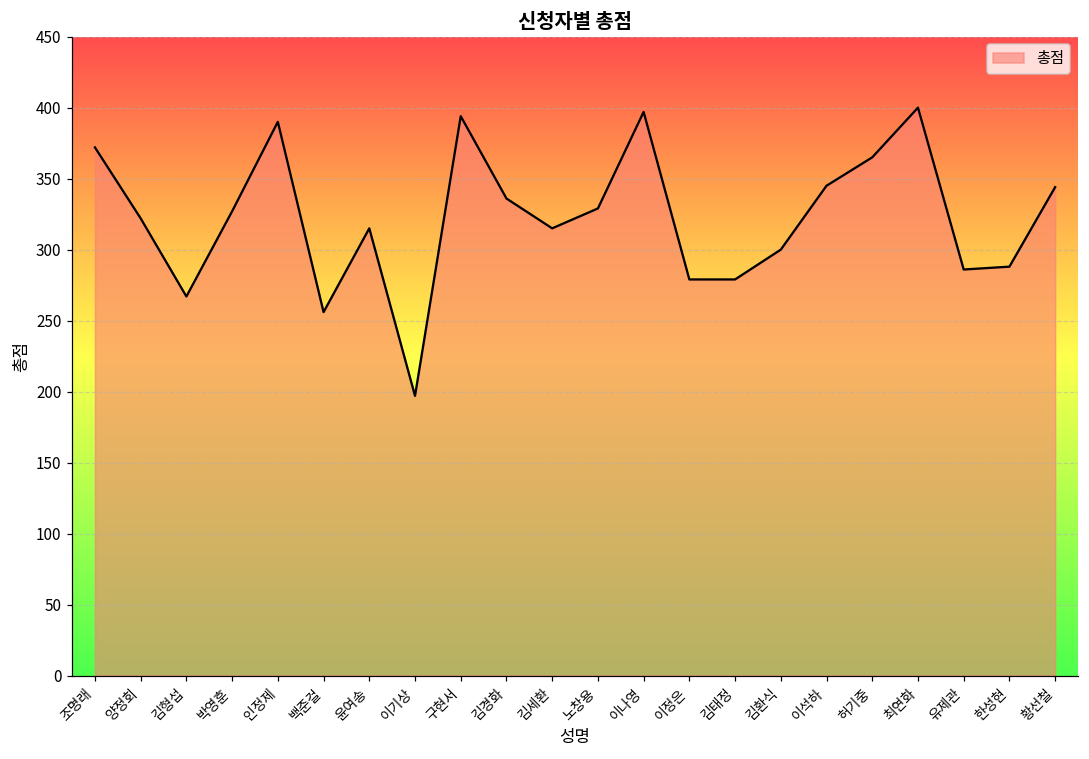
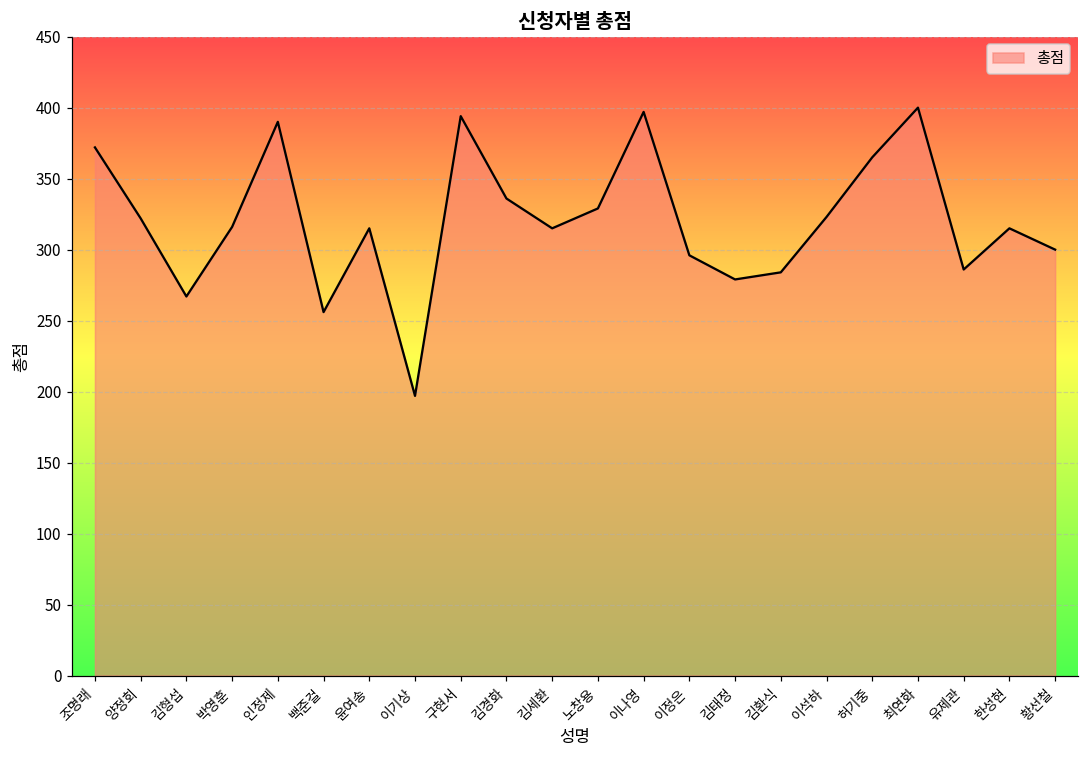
박영훈: 327 -> 316
이정은: 279 -> 296
김환식: 300 -> 284
이석하: 345 -> 323
한성현: 288 -> 315
황선철: 344 -> 300
